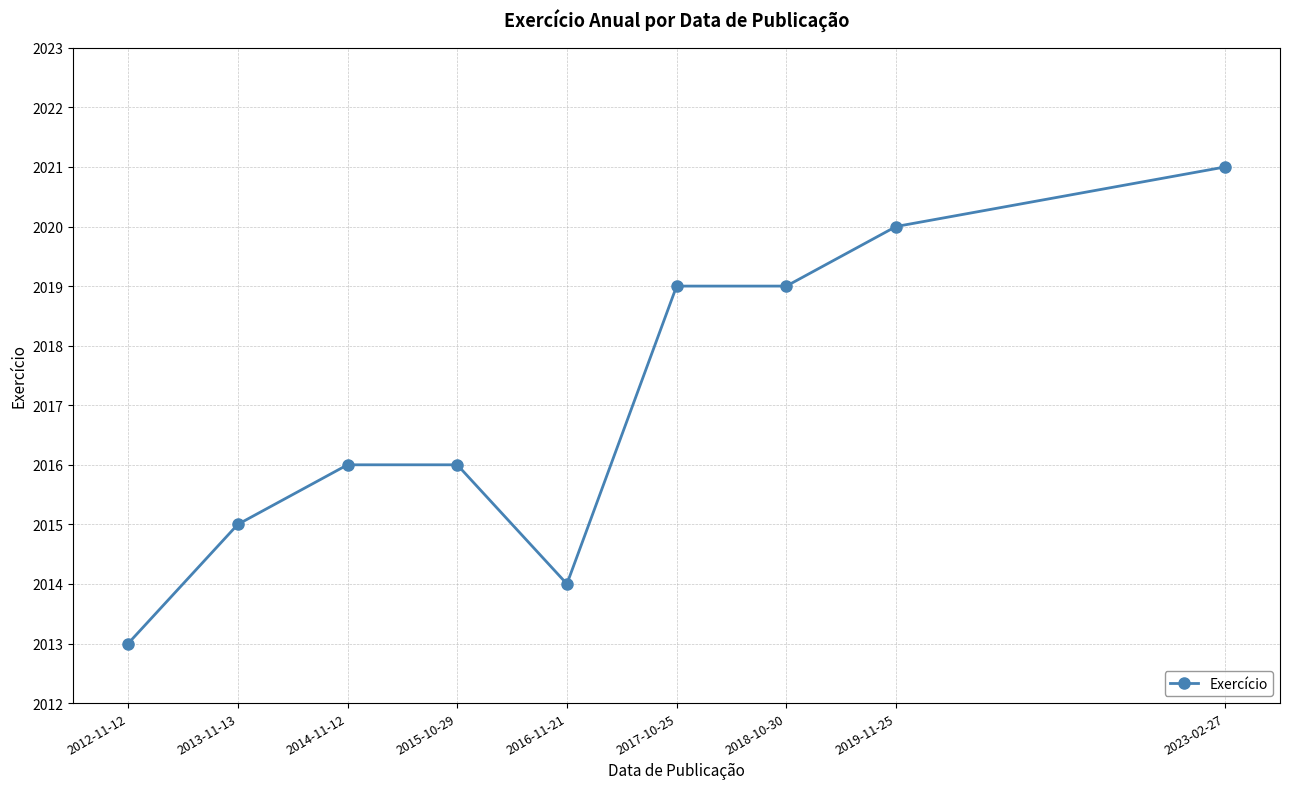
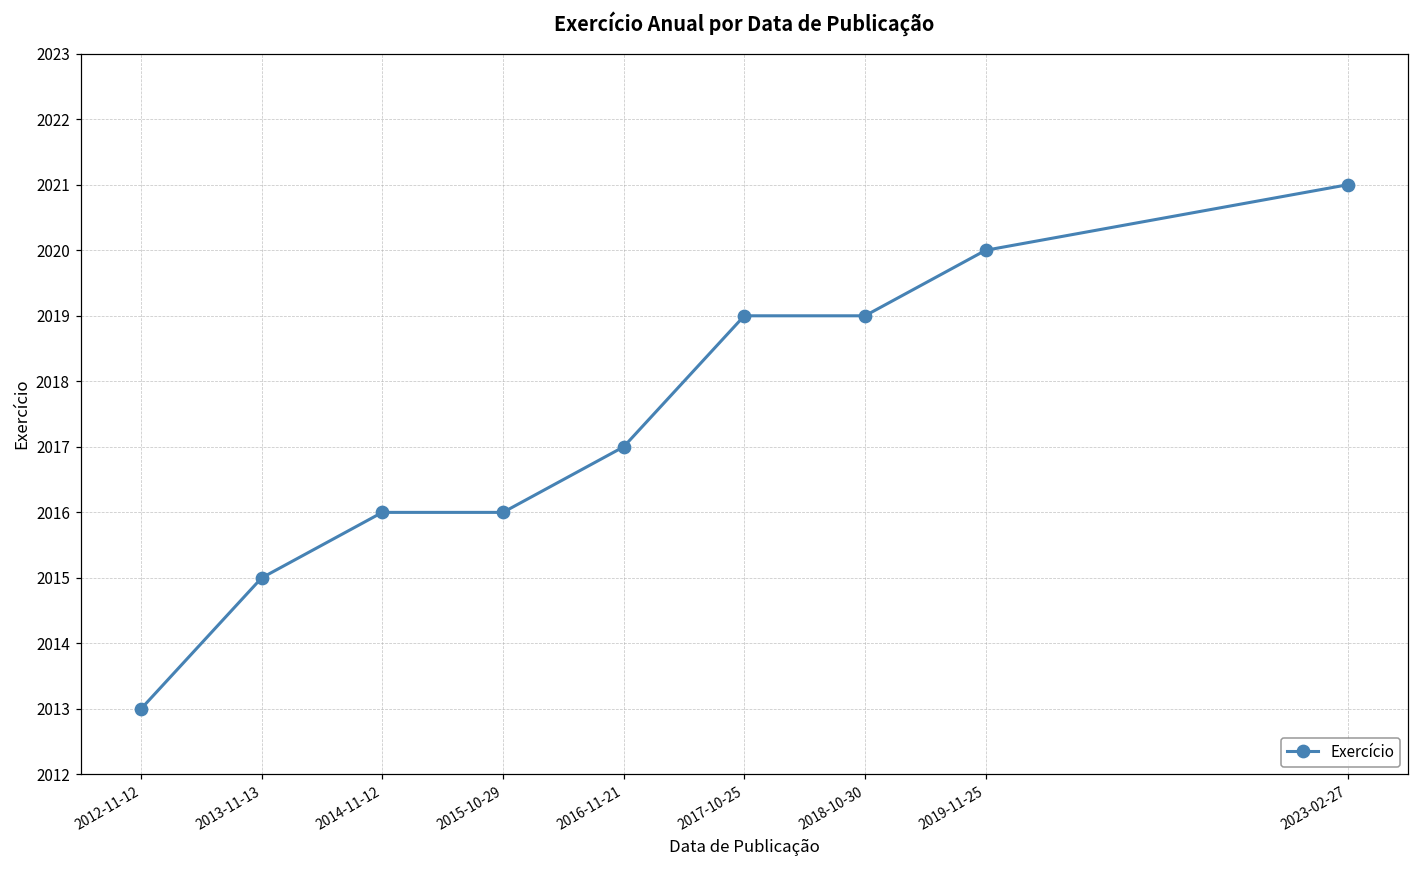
2016-11-21: 2014 -> 2017
